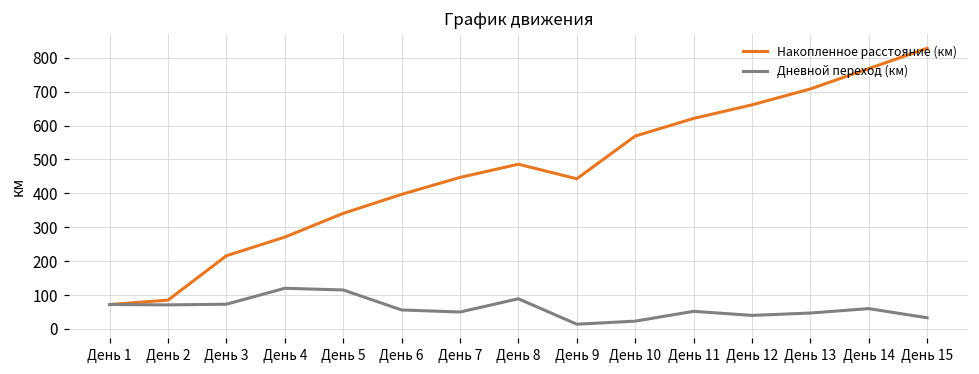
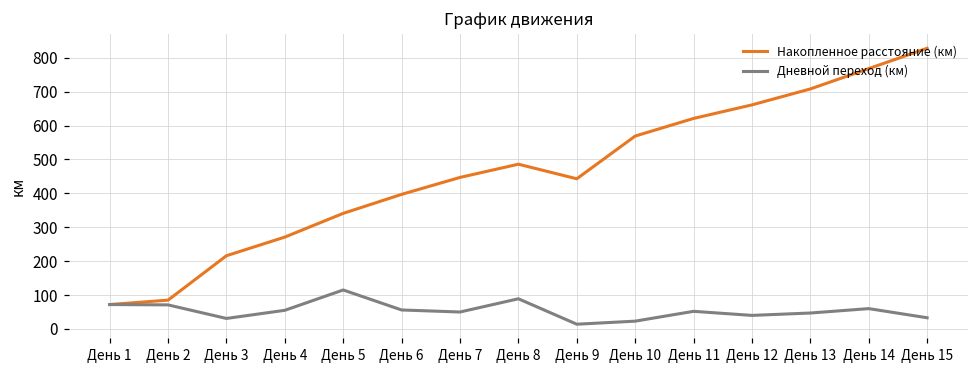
Дневной переход (км), День 3: 70 -> 30
Дневной переход (км), День 4: 120 -> 60
